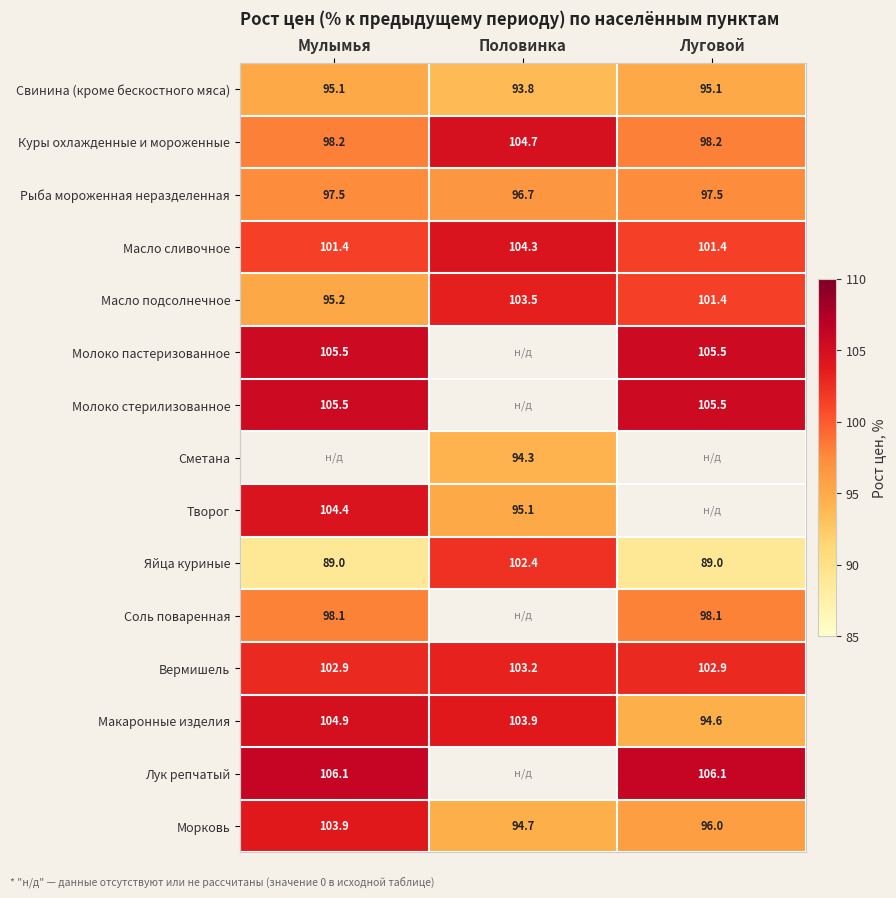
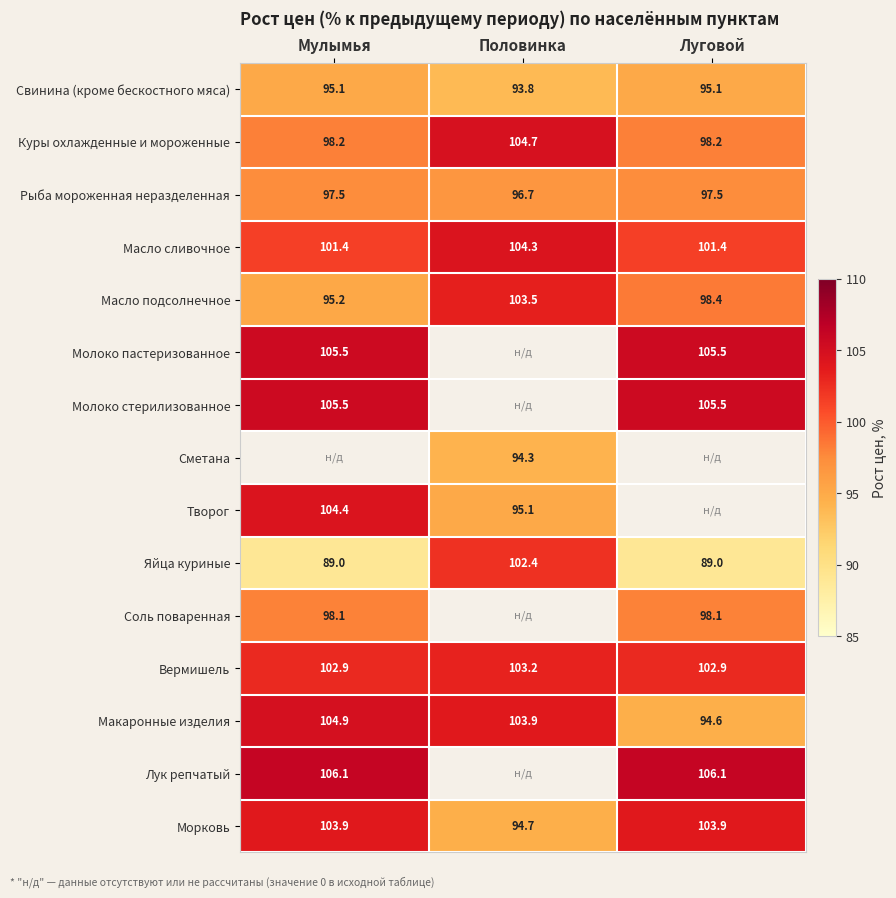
Масло подсолнечное, Луговой: 101.4 -> 98.4
Морковь, Луговой: 96.0 -> 103.9
